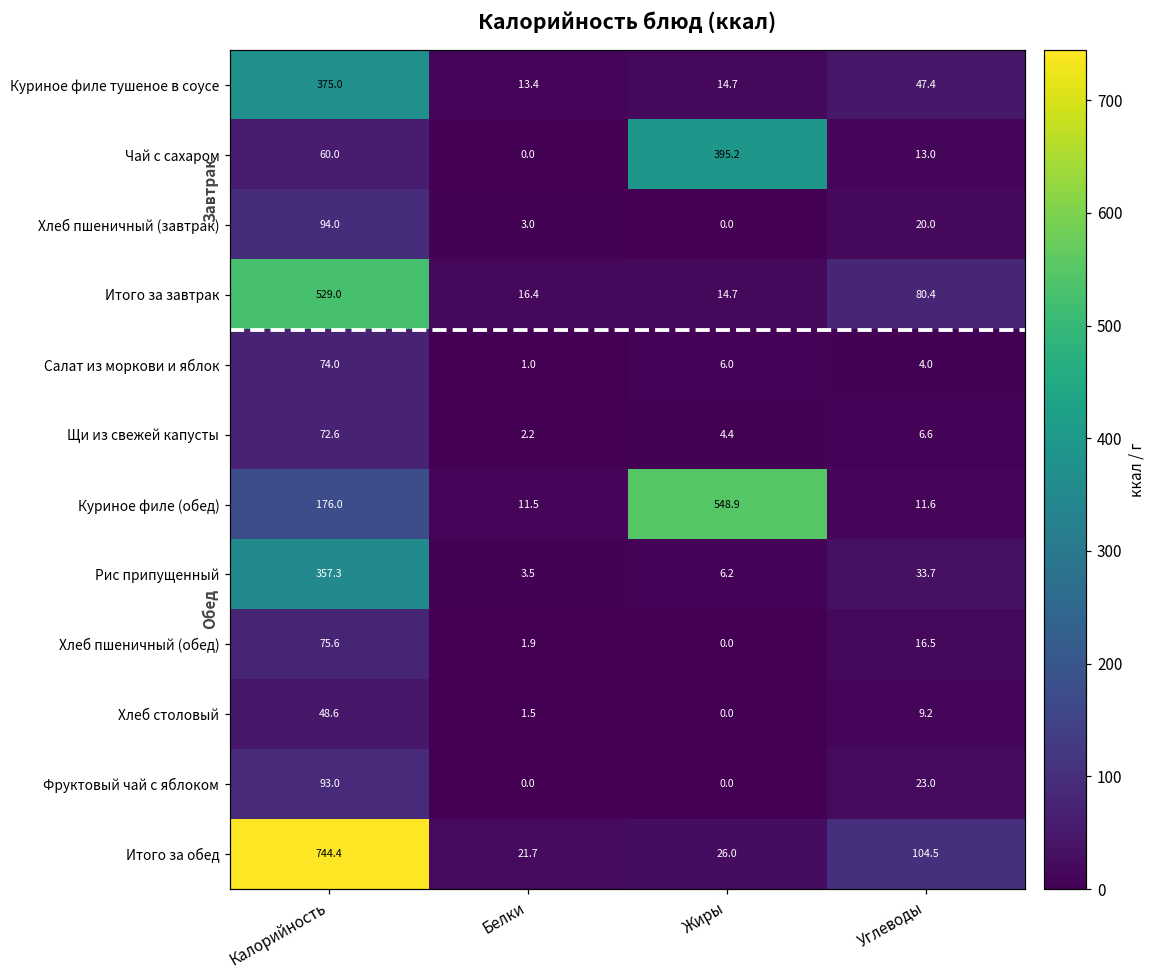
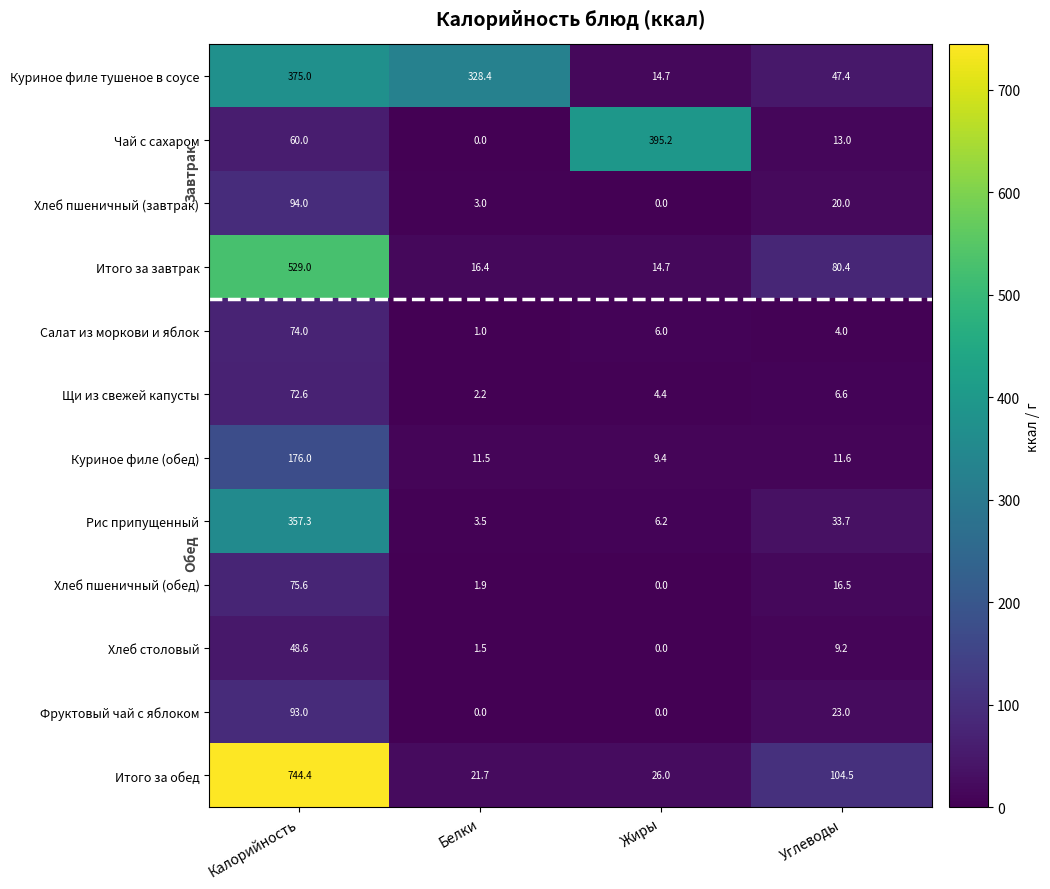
Куриное филе тушеное в соусе, Белки: 13.4 -> 328.4
Куриное филе (обед), Жиры: 548.9 -> 9.4
